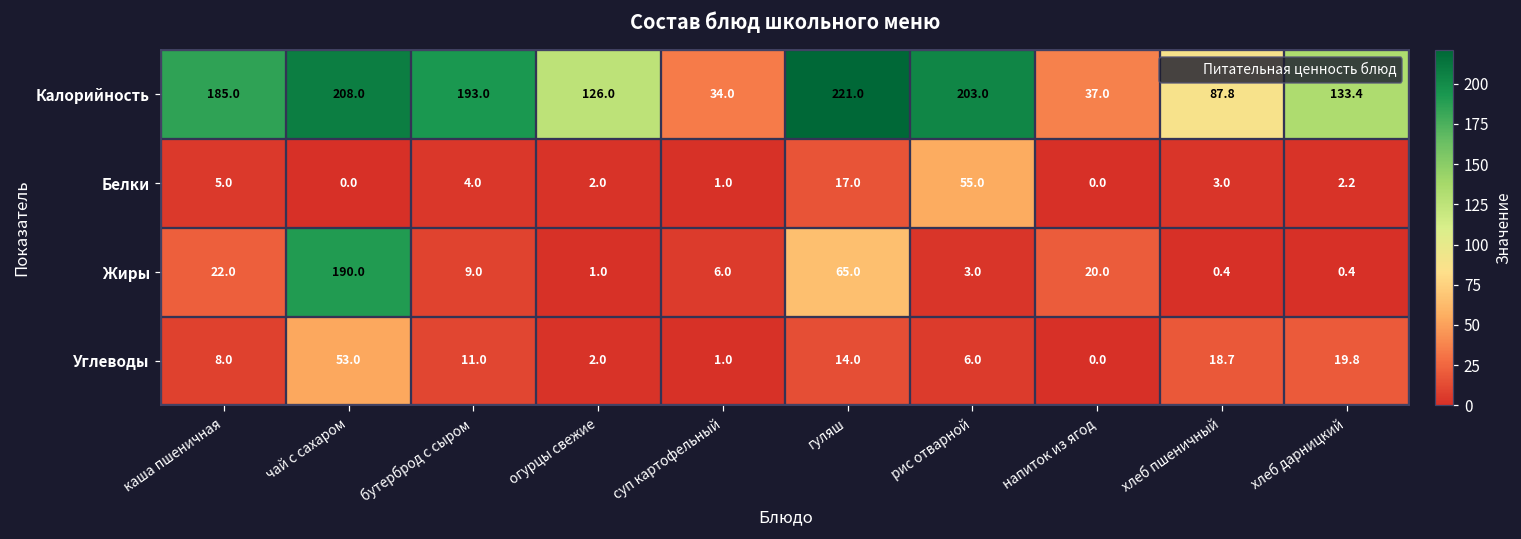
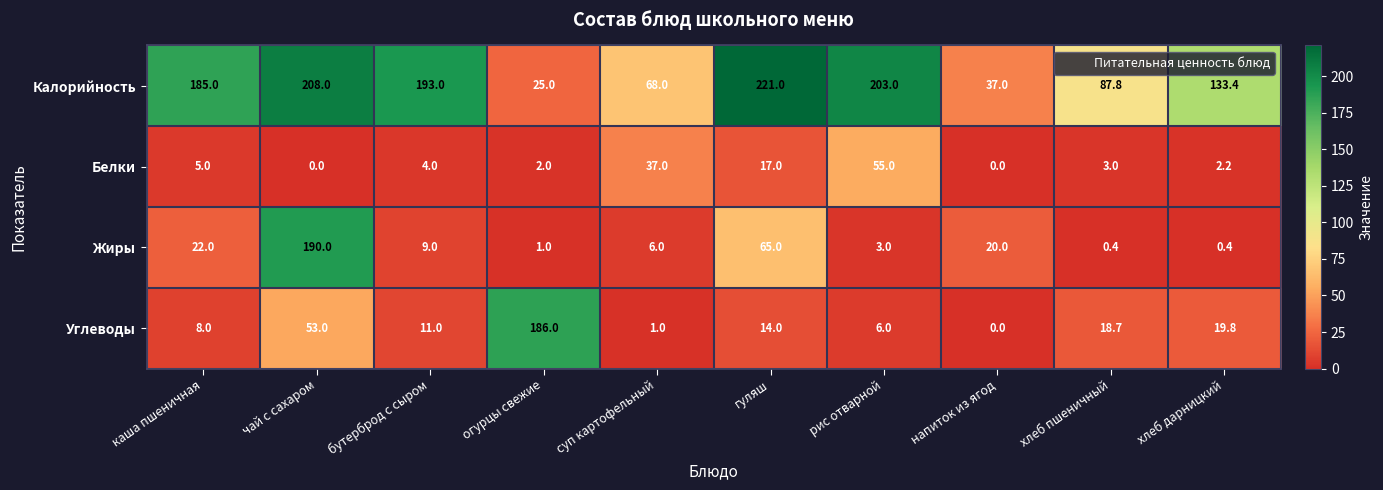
Калорийность, огурцы свежие: 126.0 -> 25.0
Калорийность, суп картофельный: 34.0 -> 68.0
Белки, суп картофельный: 1.0 -> 37.0
Углеводы, огурцы свежие: 2.0 -> 186.0
